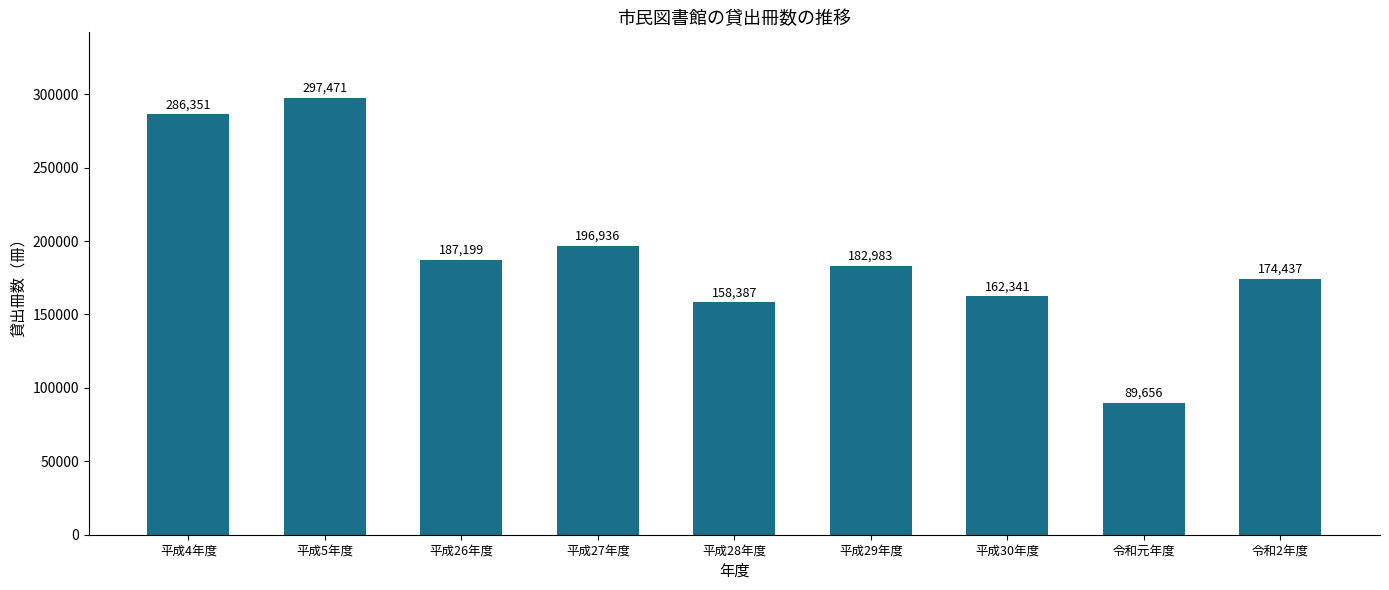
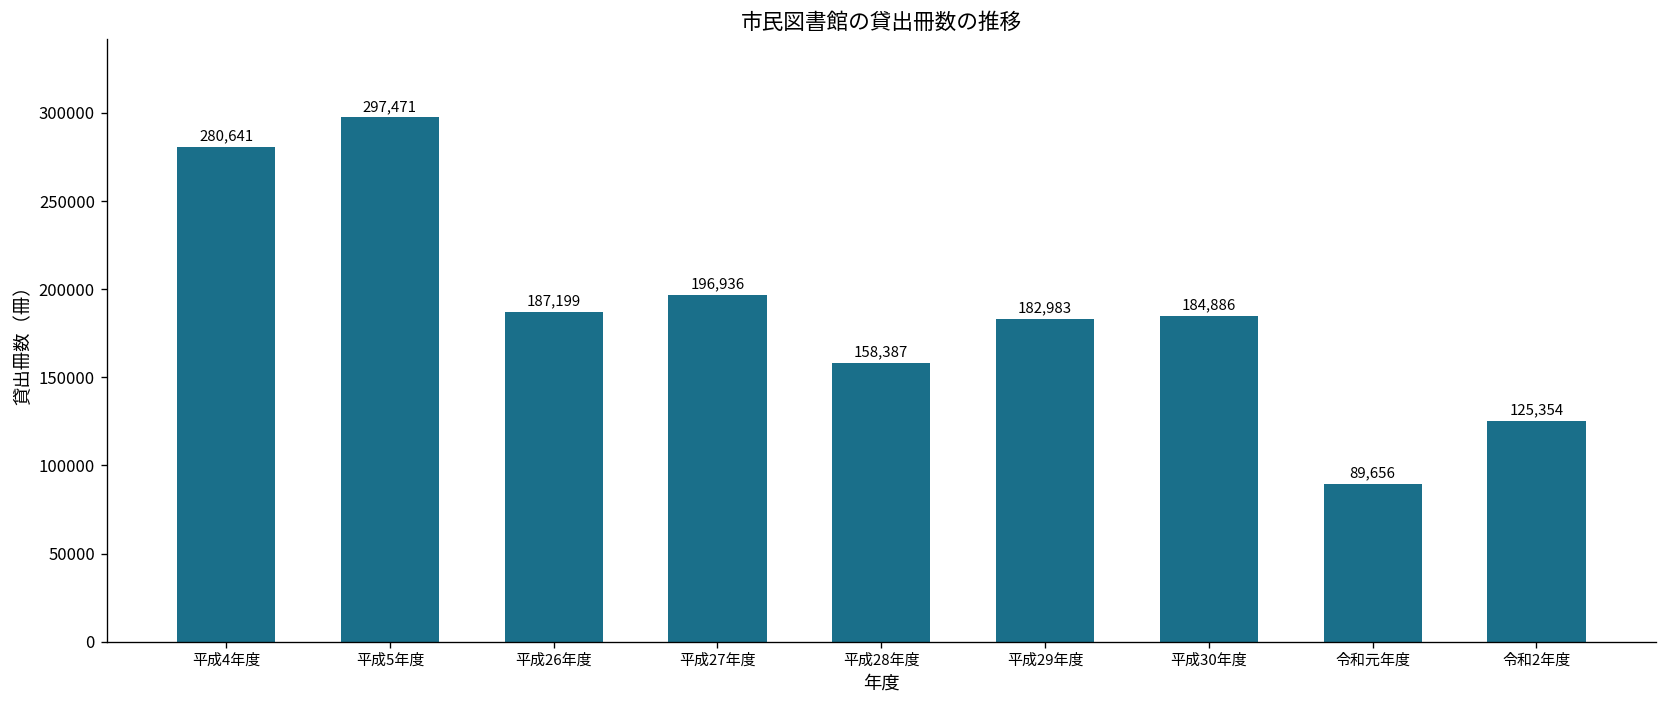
平成4年度: 286,351 -> 280,641
平成30年度: 162,341 -> 184,886
令和2年度: 174,437 -> 125,354
